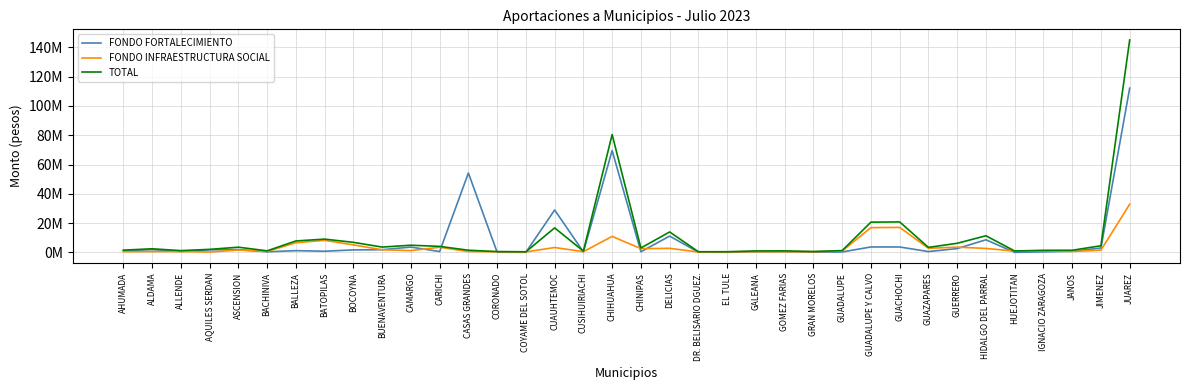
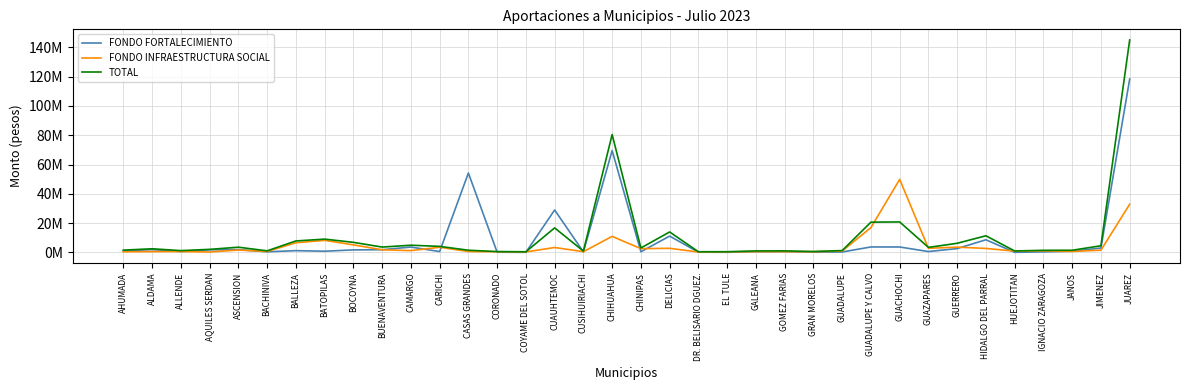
FONDO INFRAESTRUCTURA SOCIAL, GUACHOCHI: 17000000 -> 50000000
FONDO FORTALECIMIENTO, JUAREZ: 112000000 -> 118000000
